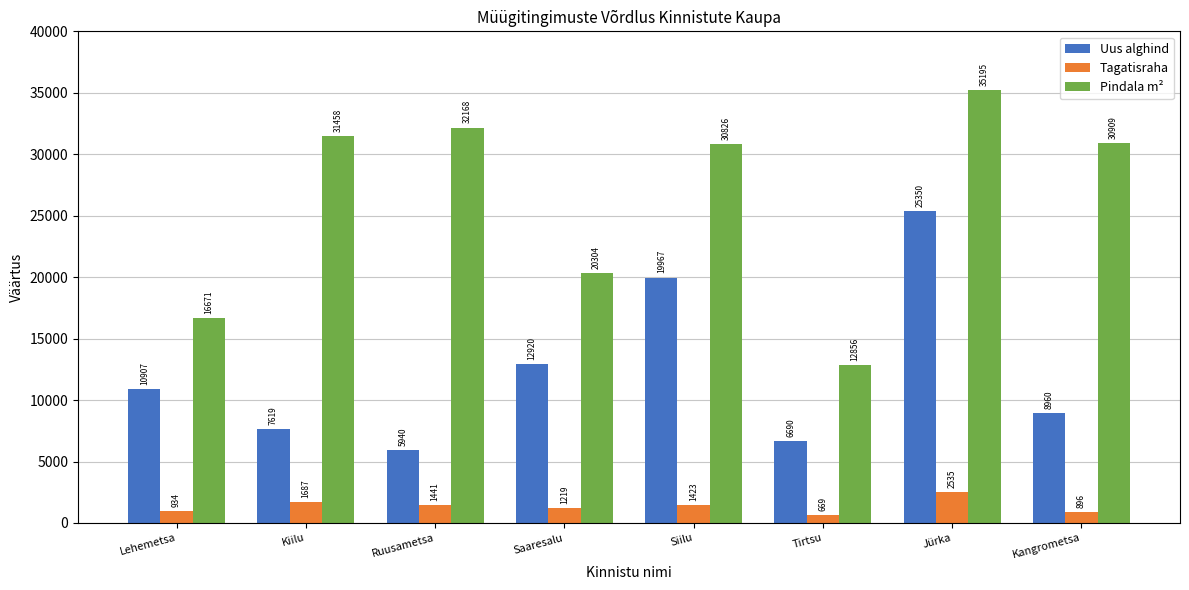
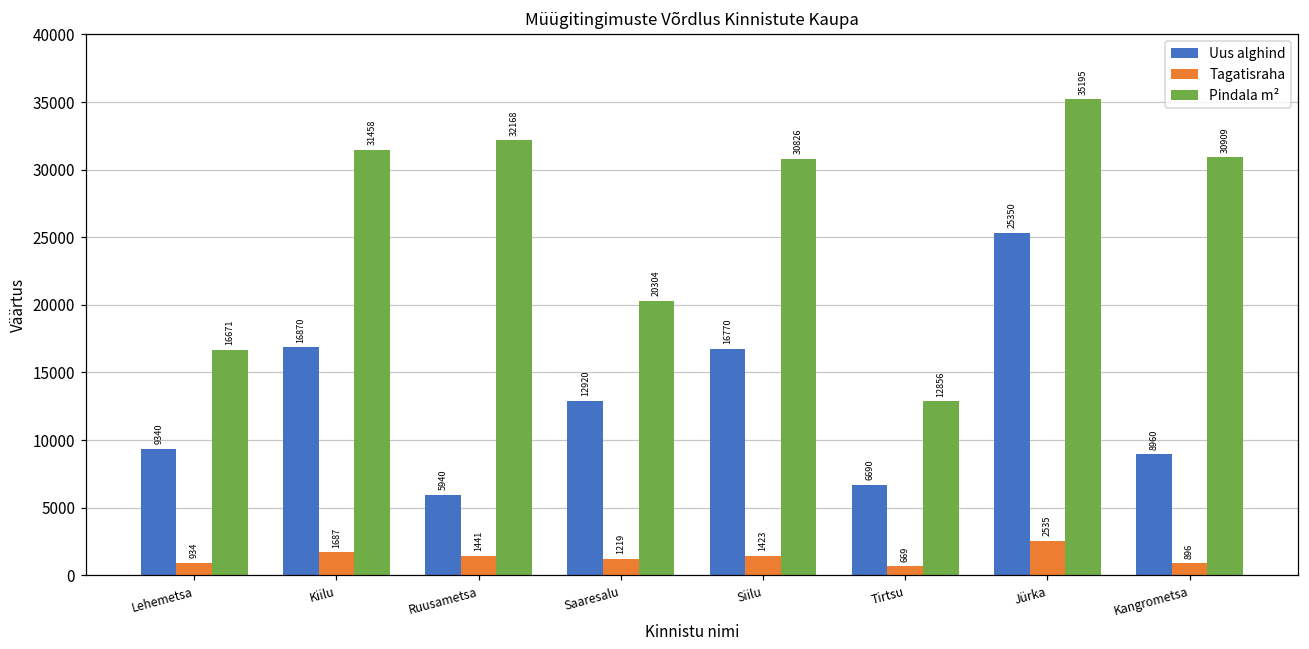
Uus alghind, Lehemetsa: 10907 -> 9340
Uus alghind, Kiilu: 7619 -> 16870
Uus alghind, Siilu: 19967 -> 16770
